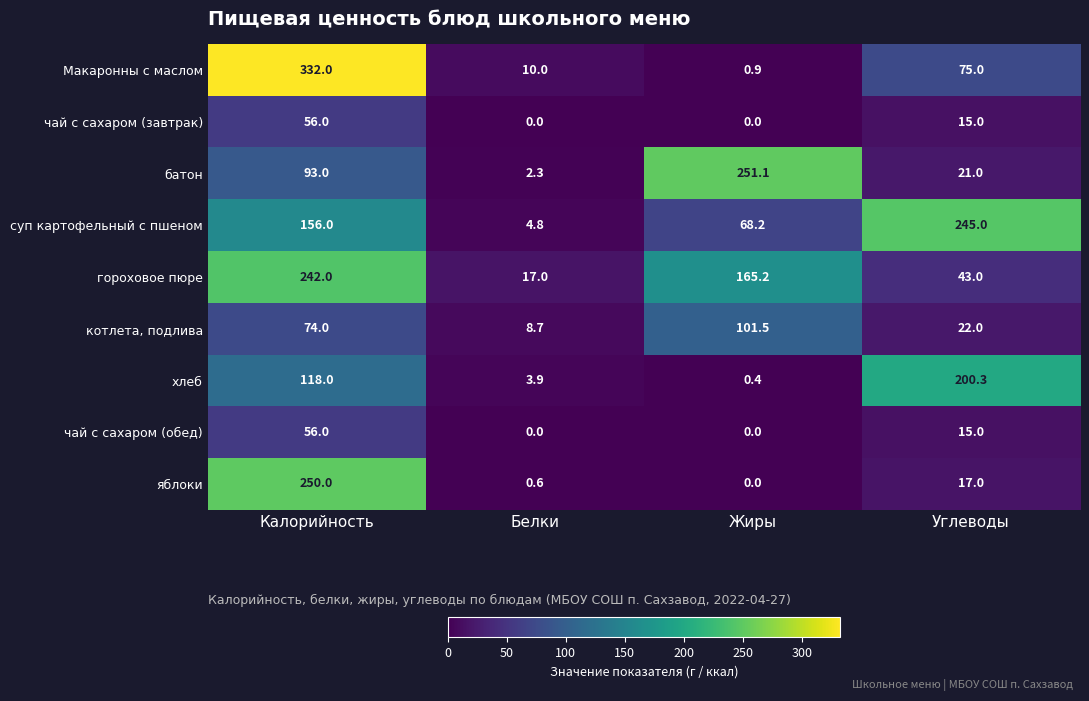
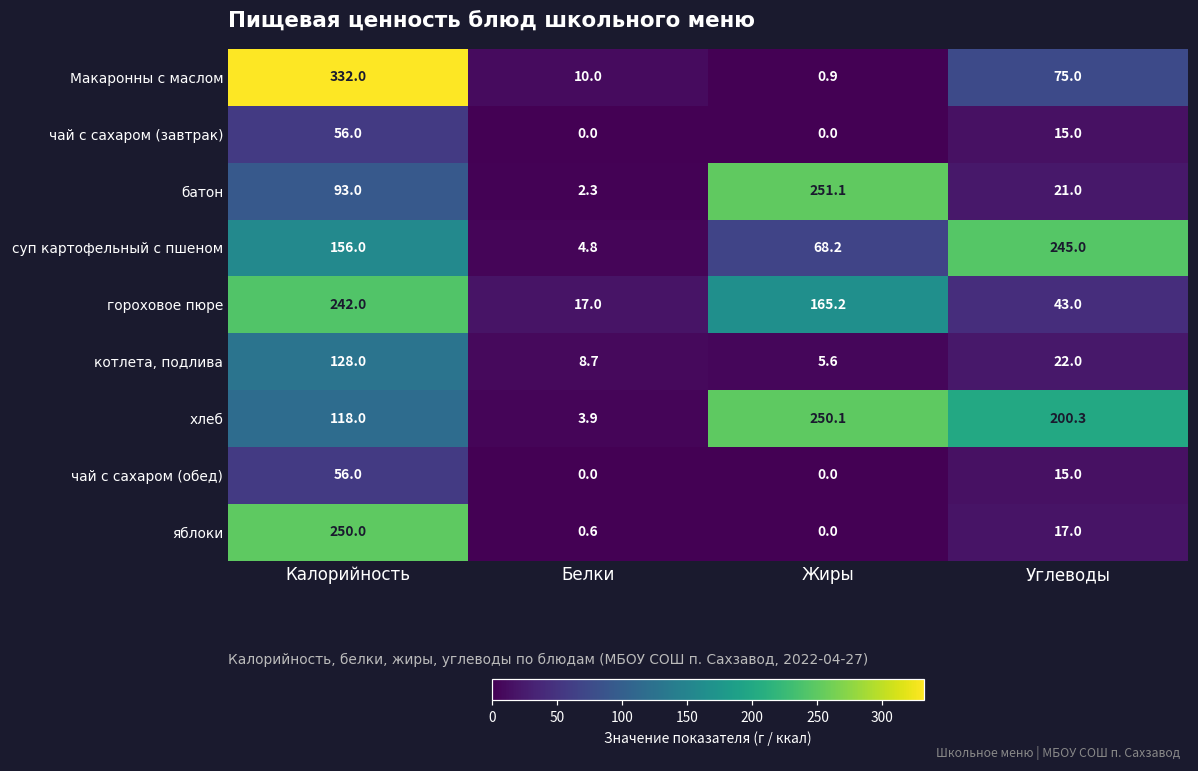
котлета, подлива, Калорийность: 74.0 -> 128.0
котлета, подлива, Жиры: 101.5 -> 5.6
хлеб, Жиры: 0.4 -> 250.1
